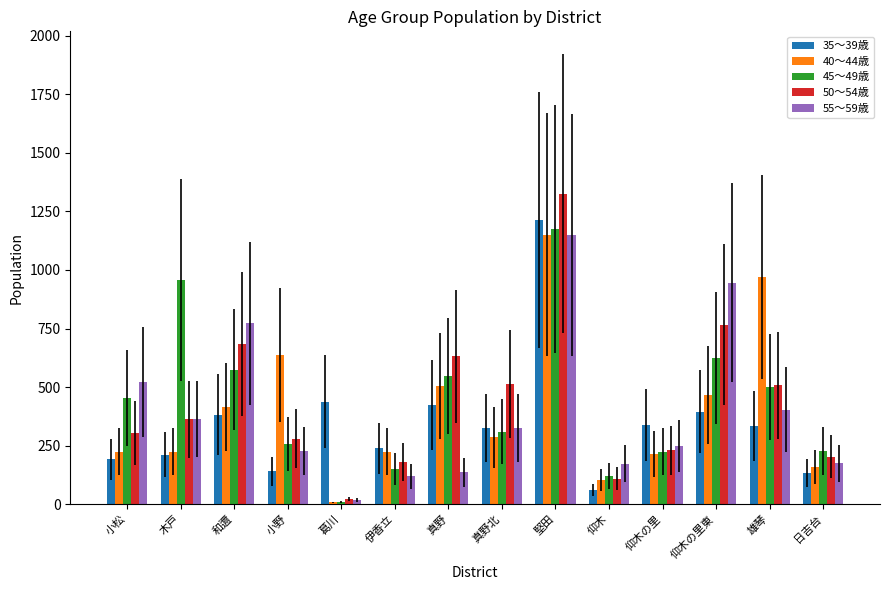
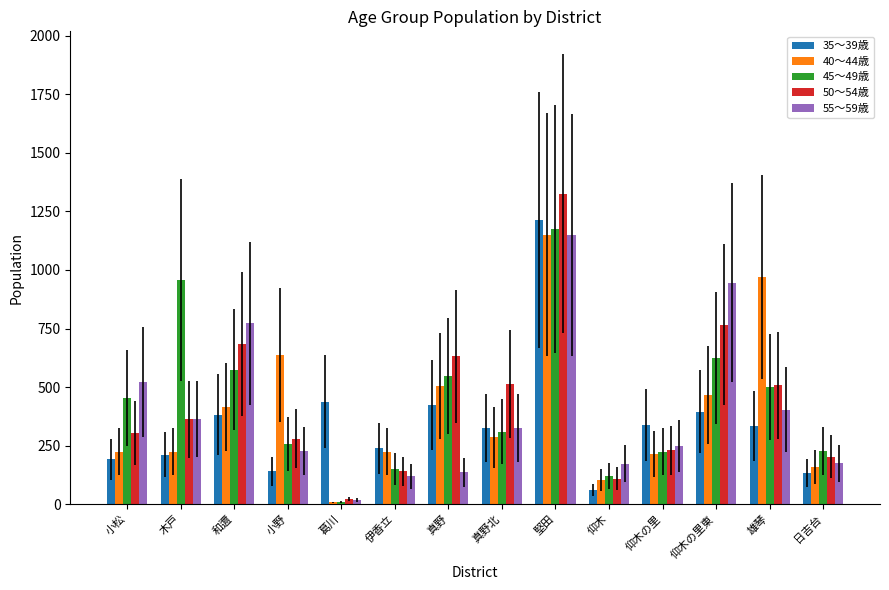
50～54歳, 伊香立: 180 -> 140
